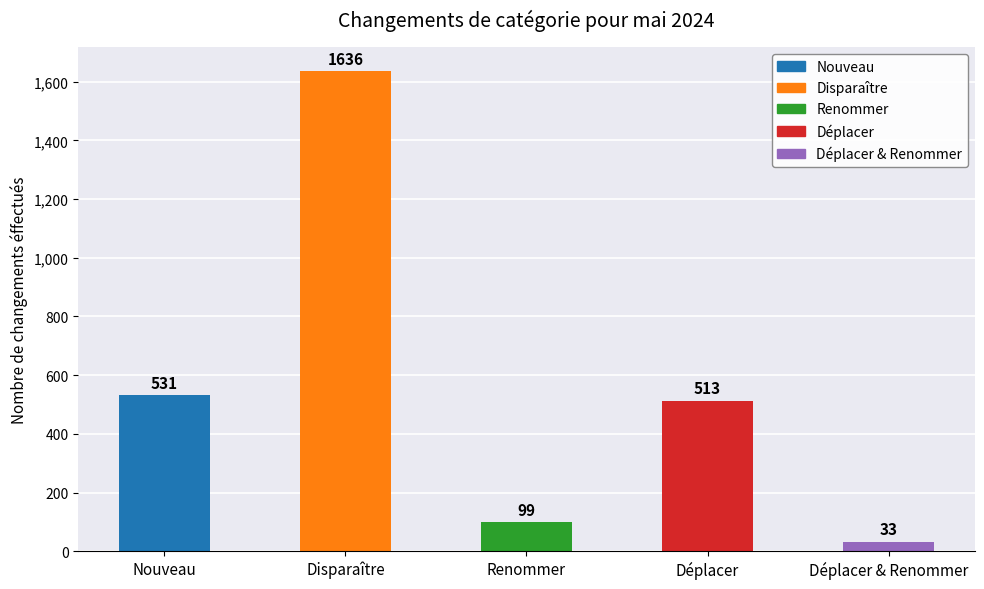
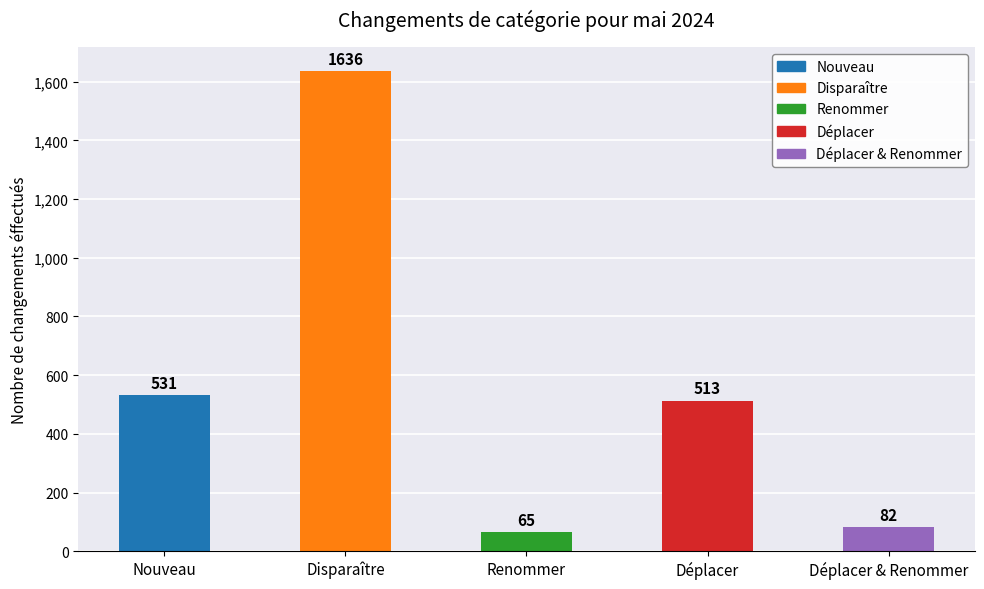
Renommer: 99 -> 65
Déplacer & Renommer: 33 -> 82
